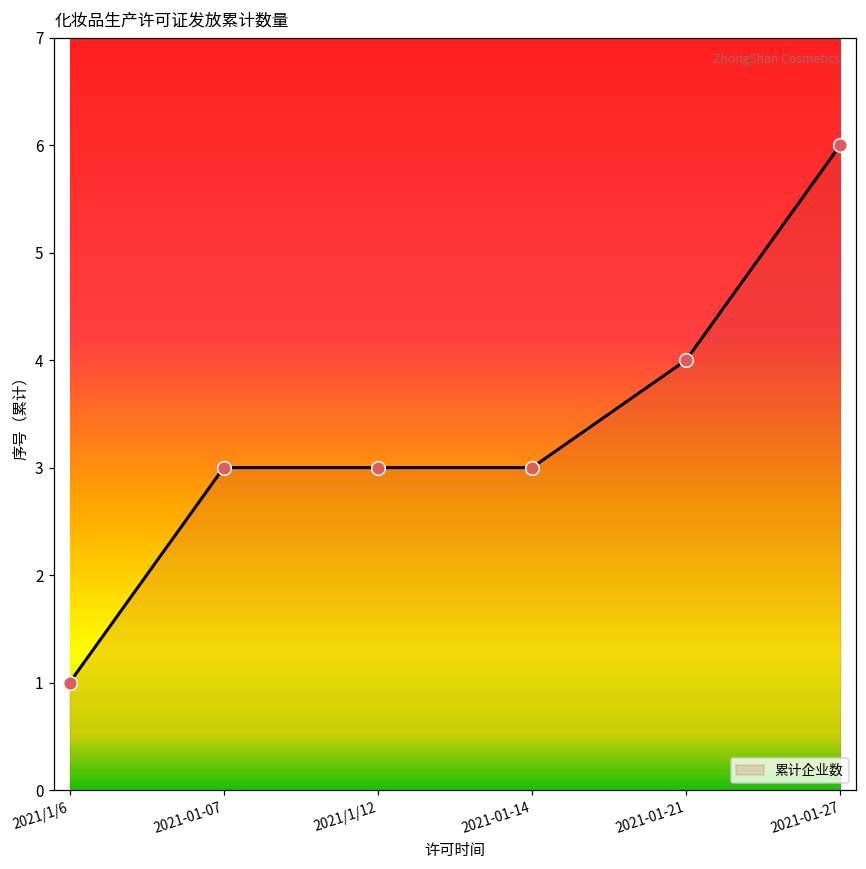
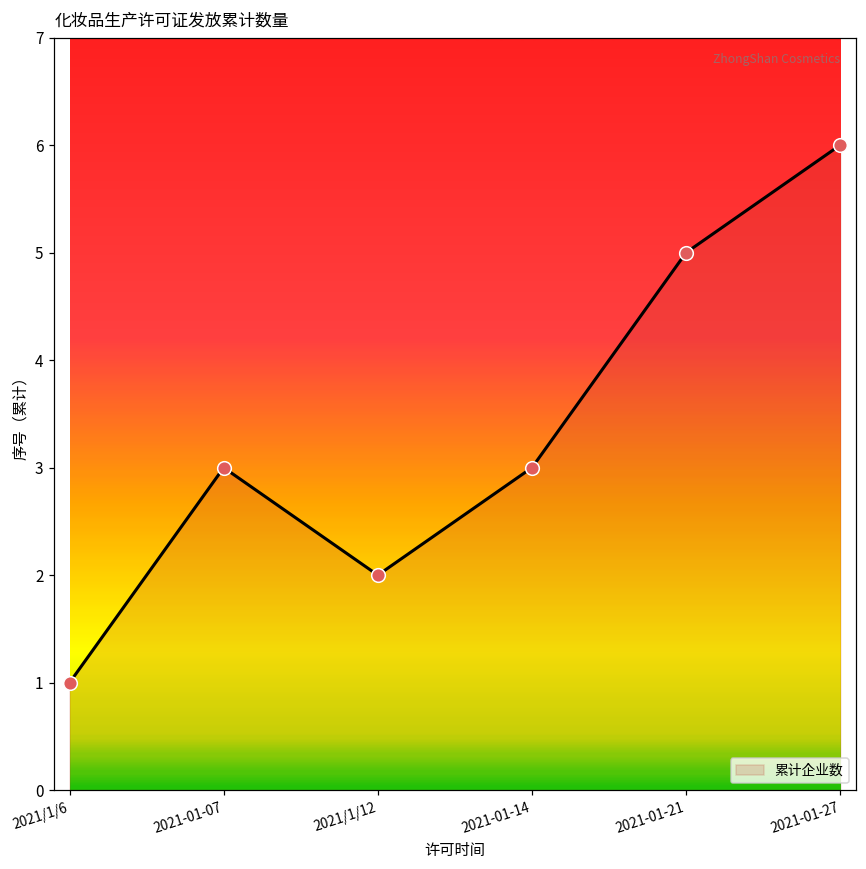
2021/1/12: 3 -> 2
2021-01-21: 4 -> 5
